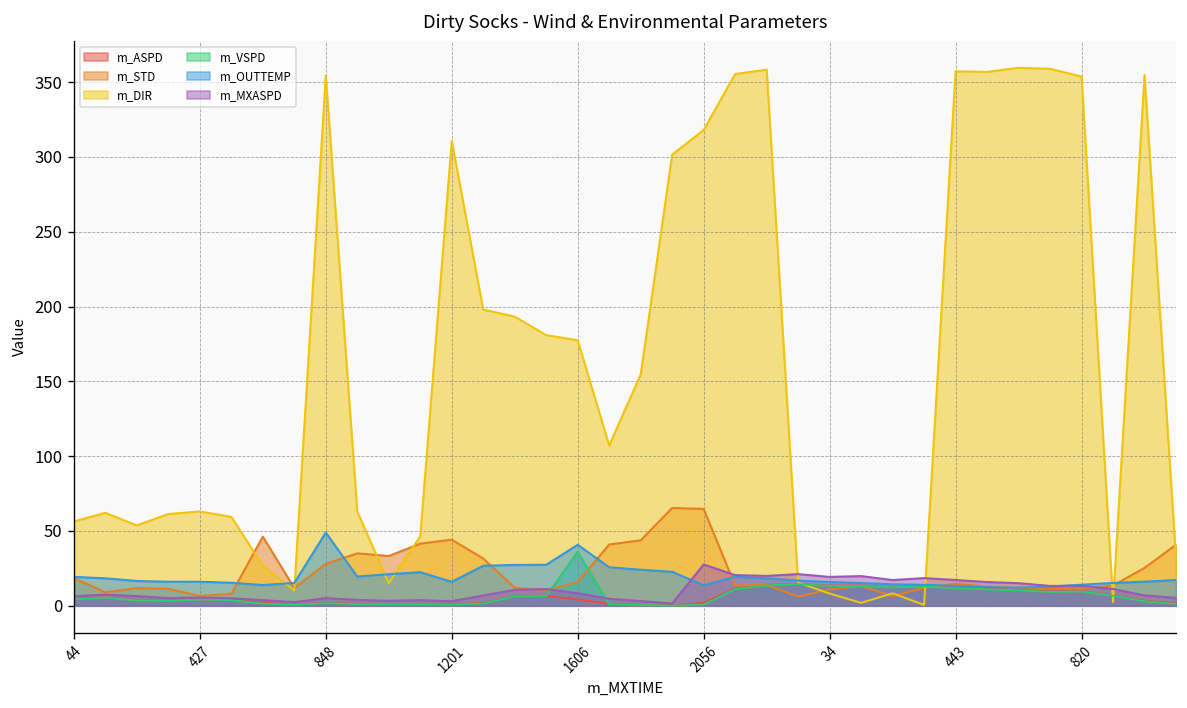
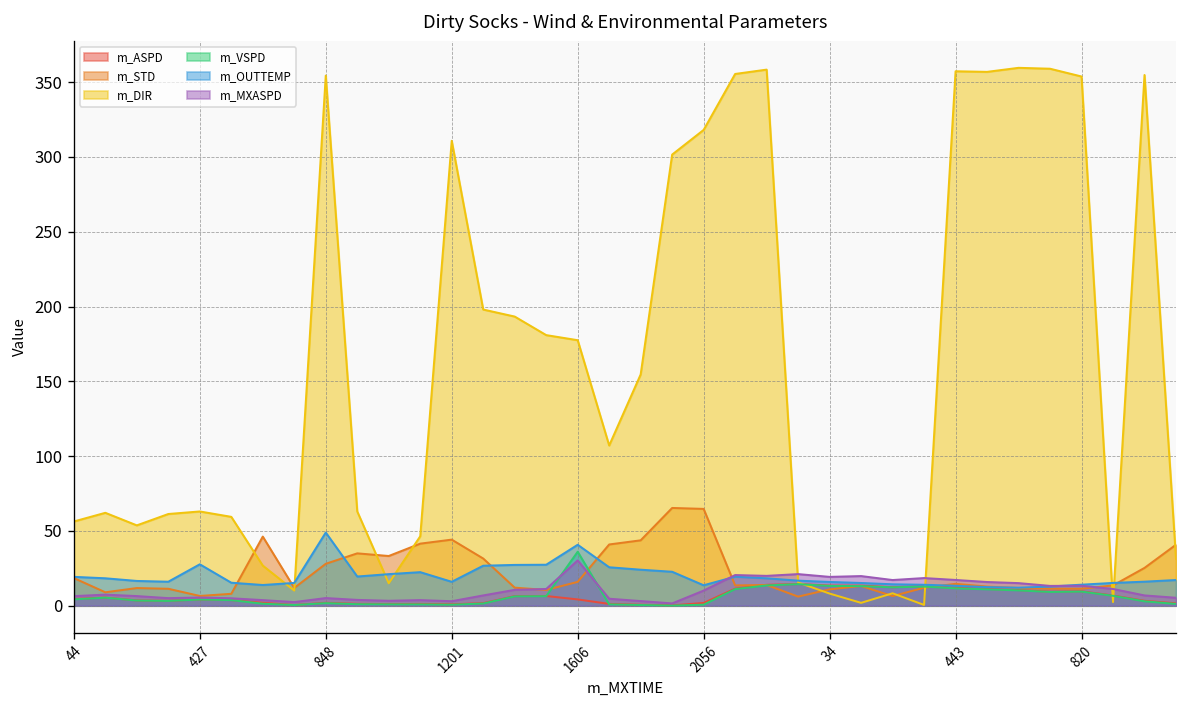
m_OUTTEMP, 427: 16 -> 28
m_MXASPD, 1606: 8 -> 30
m_MXASPD, 2056: 28 -> 10
